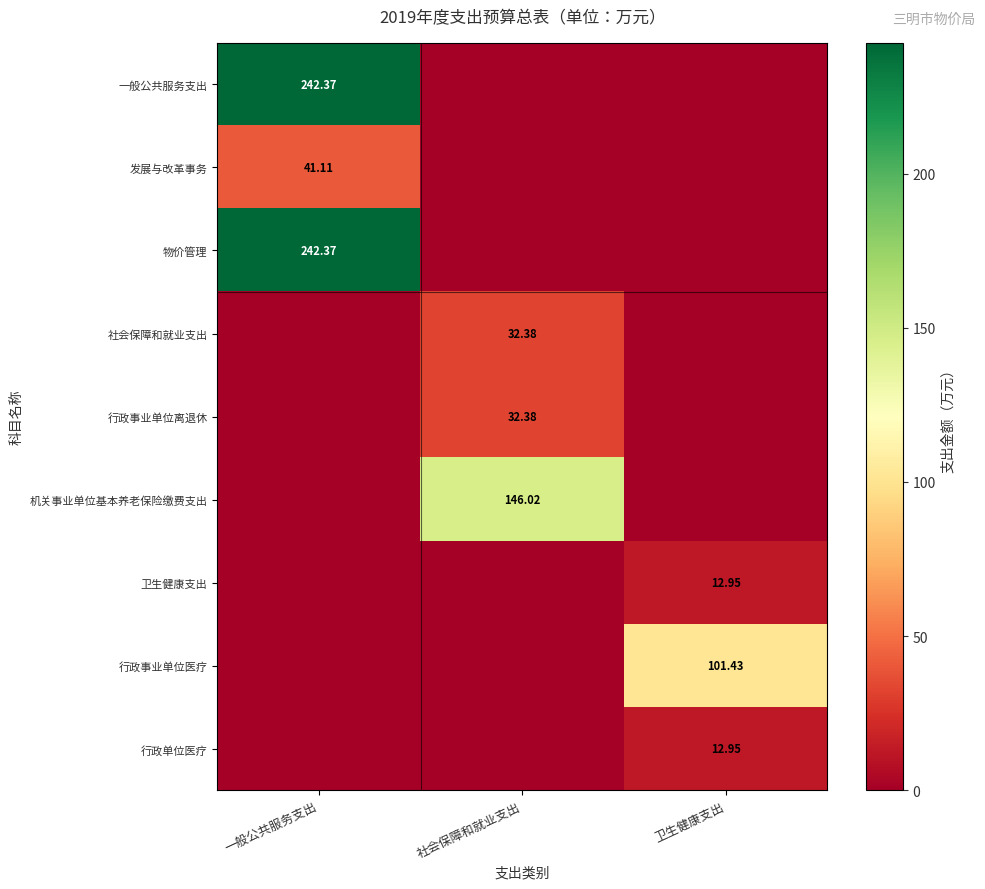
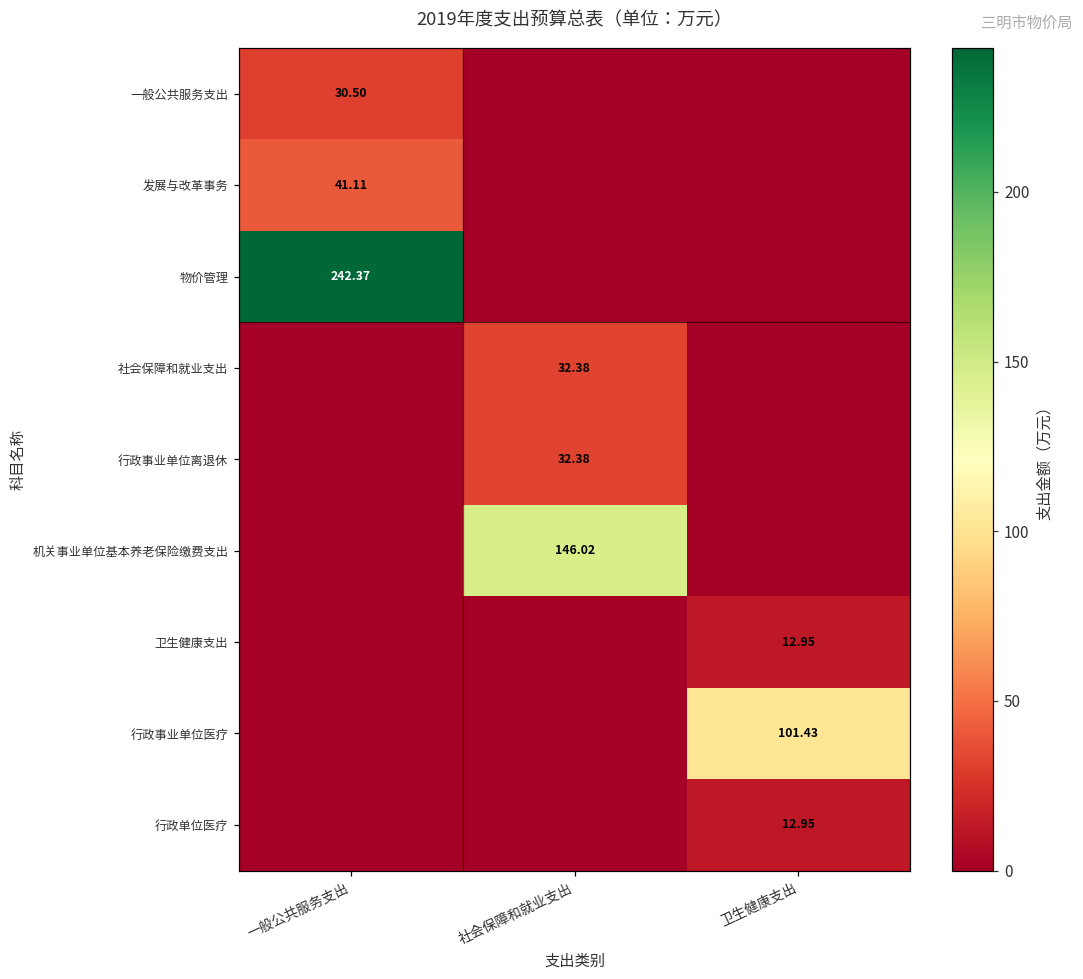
一般公共服务支出, 一般公共服务支出: 242.37 -> 30.50
